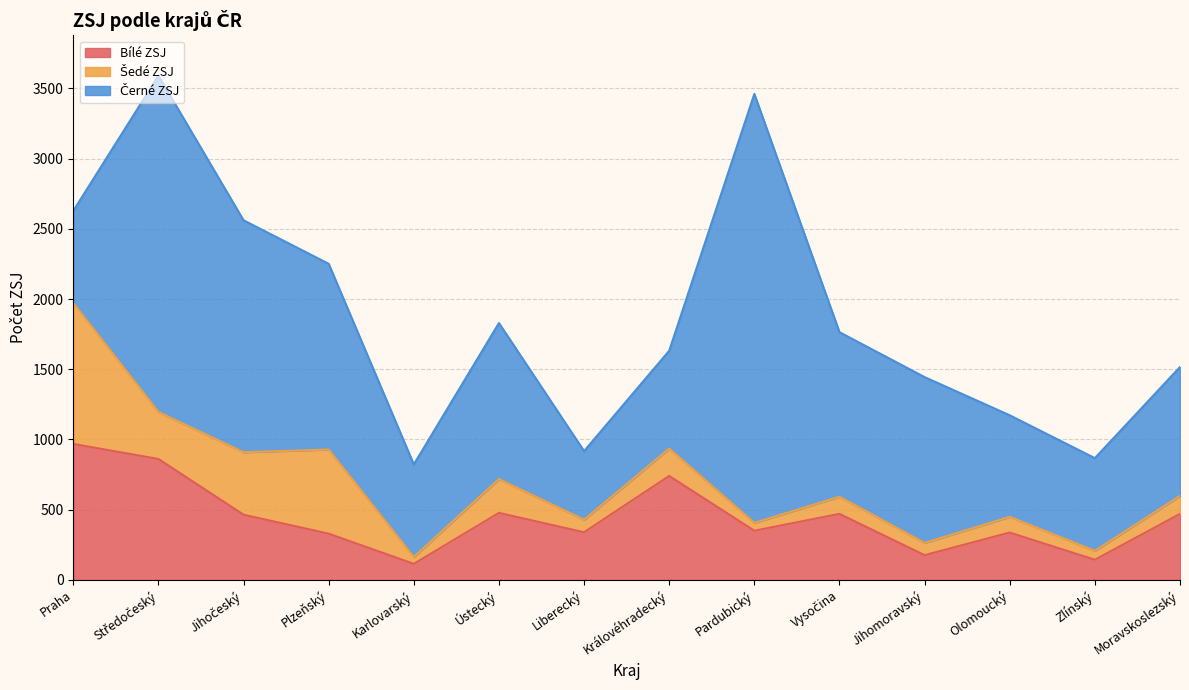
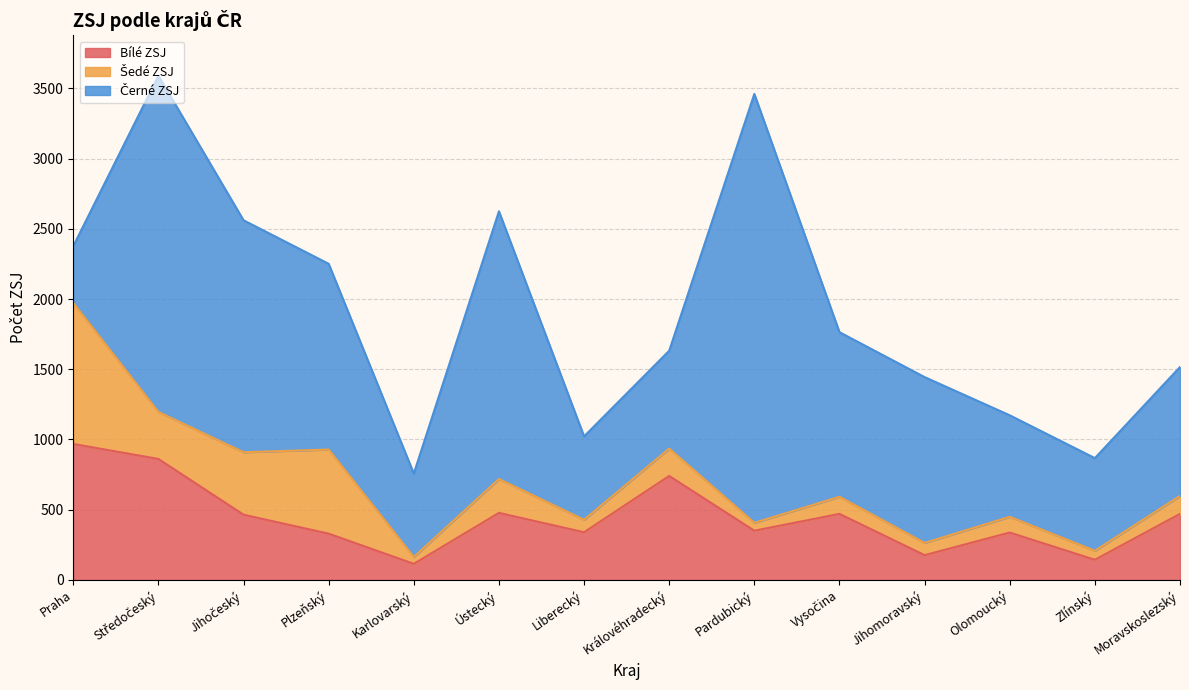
Černé ZSJ, Praha: 660 -> 410
Černé ZSJ, Karlovarský: 660 -> 590
Černé ZSJ, Ústecký: 1110 -> 1910
Černé ZSJ, Liberecký: 490 -> 590
